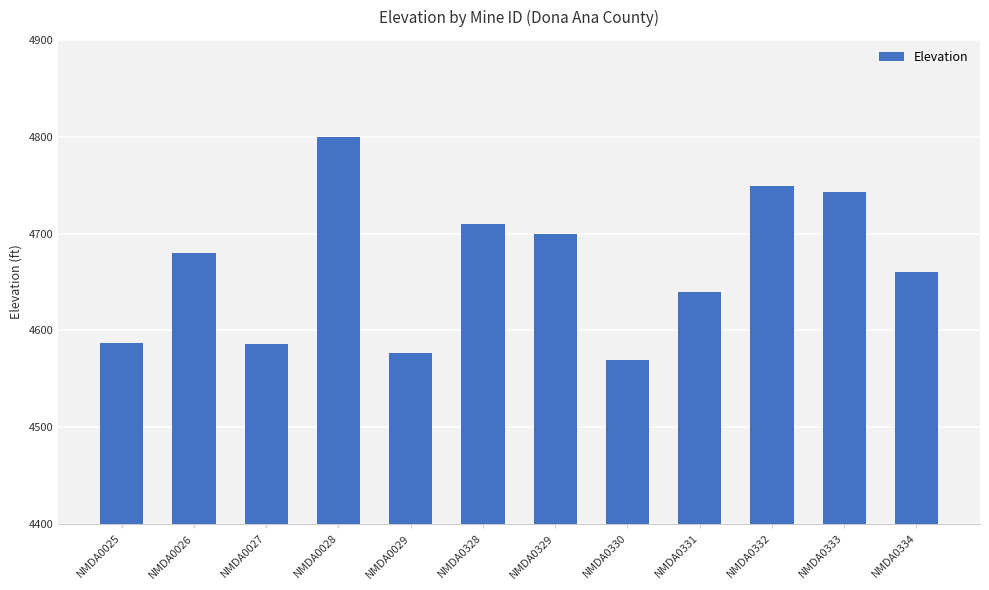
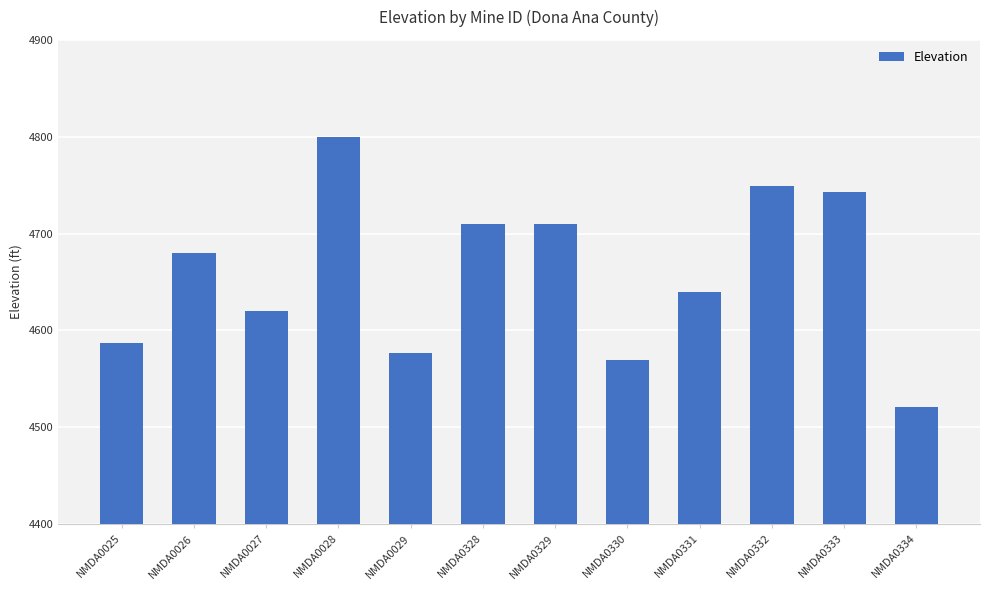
NMDA0027: 4590 -> 4620
NMDA0329: 4700 -> 4710
NMDA0334: 4660 -> 4520
